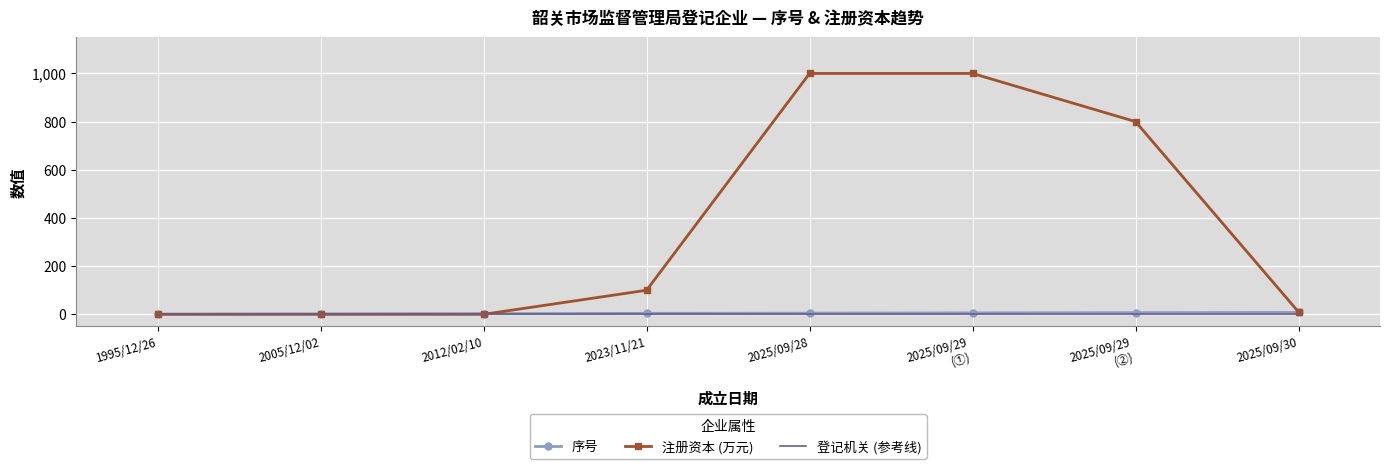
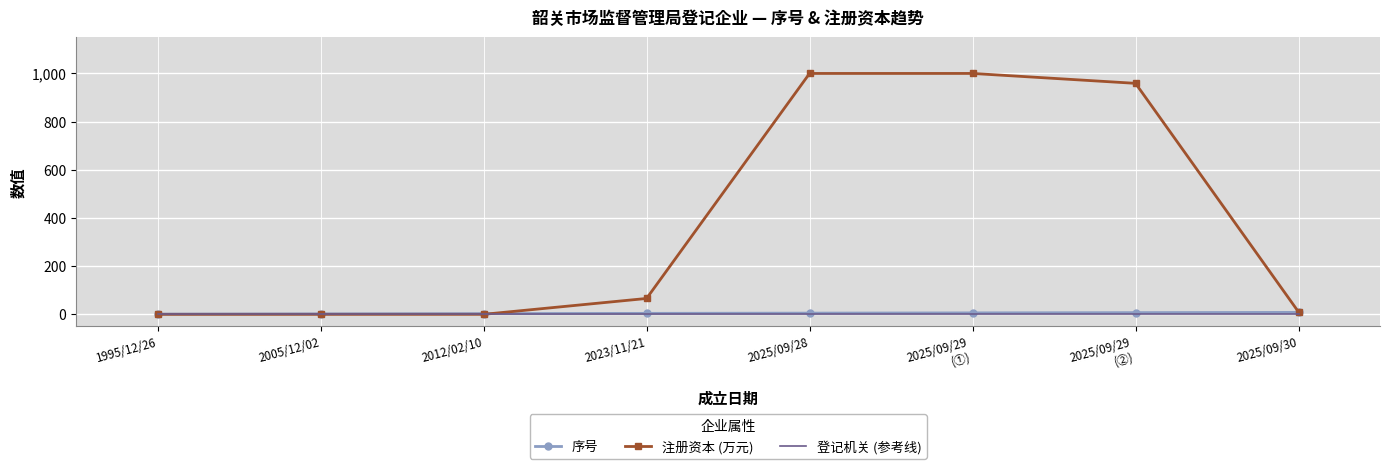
注册资本 (万元), 2023/11/21: 100 -> 70
注册资本 (万元), 2025/09/29 (②): 800 -> 960
